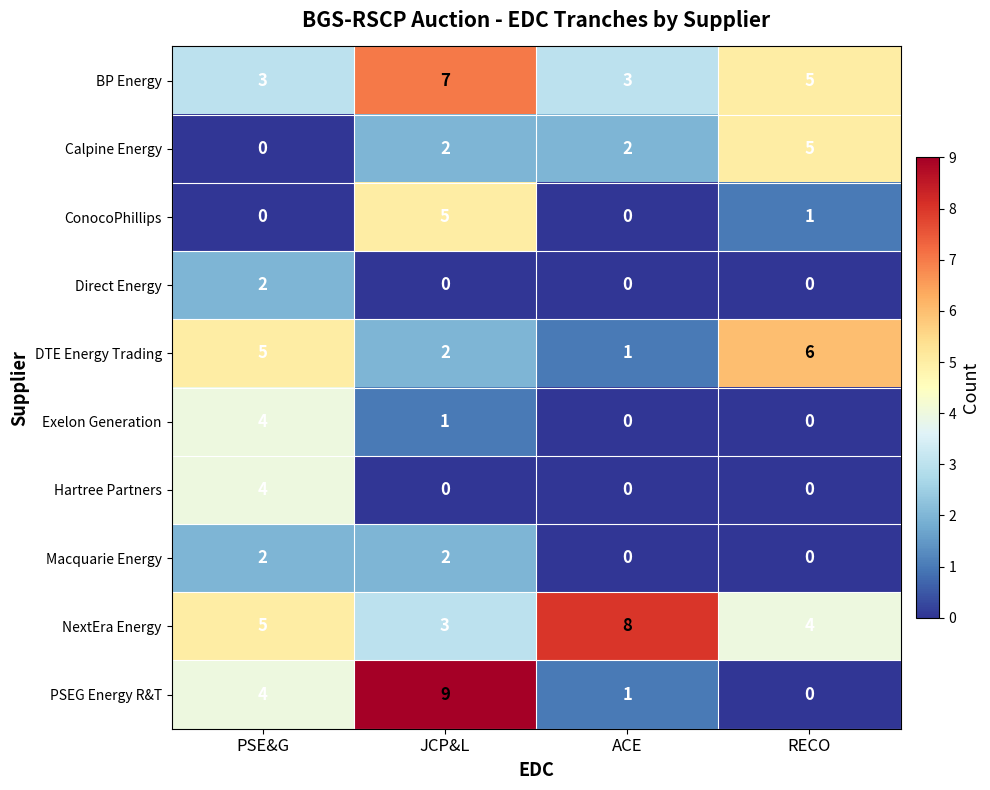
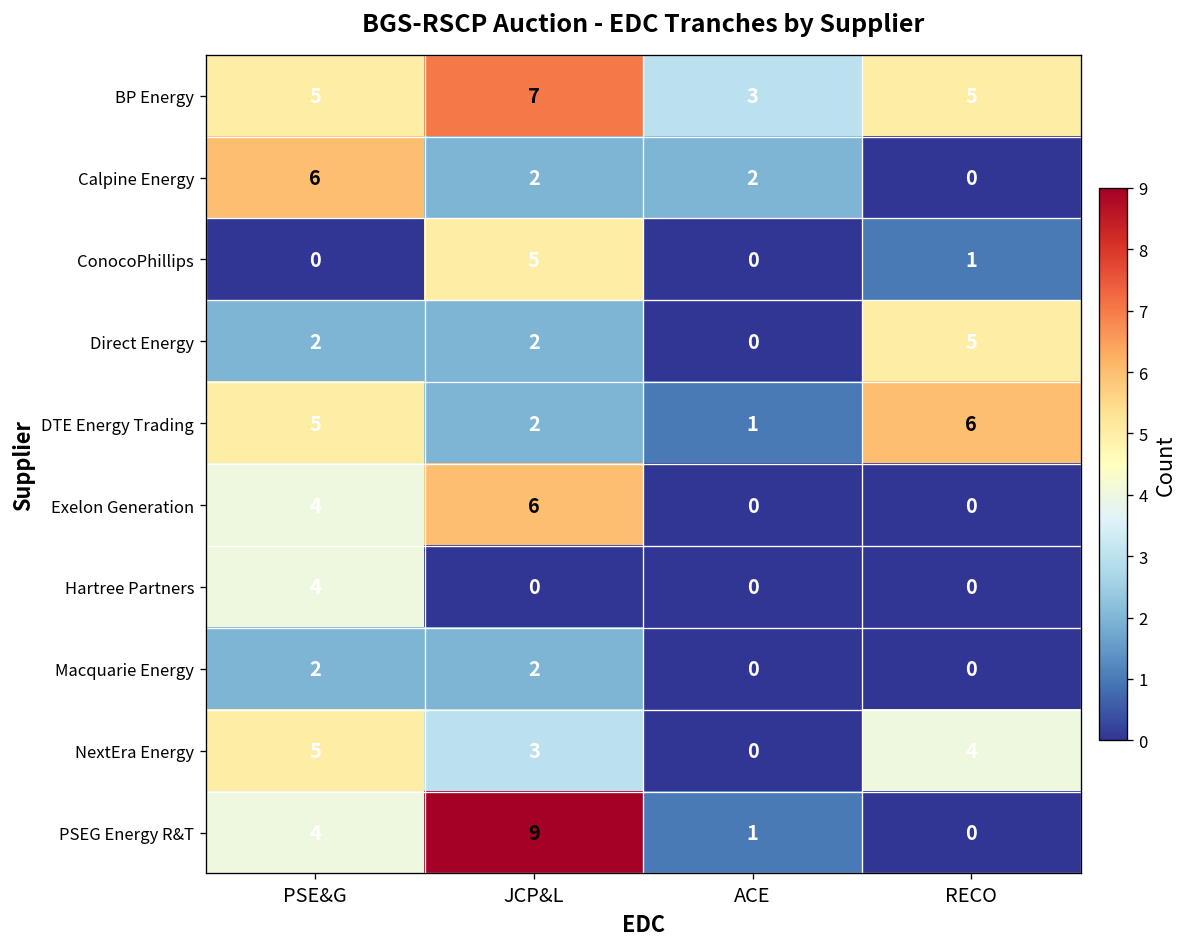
BP Energy, PSE&G: 3 -> 5
Calpine Energy, PSE&G: 0 -> 6
Calpine Energy, RECO: 5 -> 0
Direct Energy, JCP&L: 0 -> 2
Direct Energy, RECO: 0 -> 5
Exelon Generation, JCP&L: 1 -> 6
NextEra Energy, ACE: 8 -> 0
